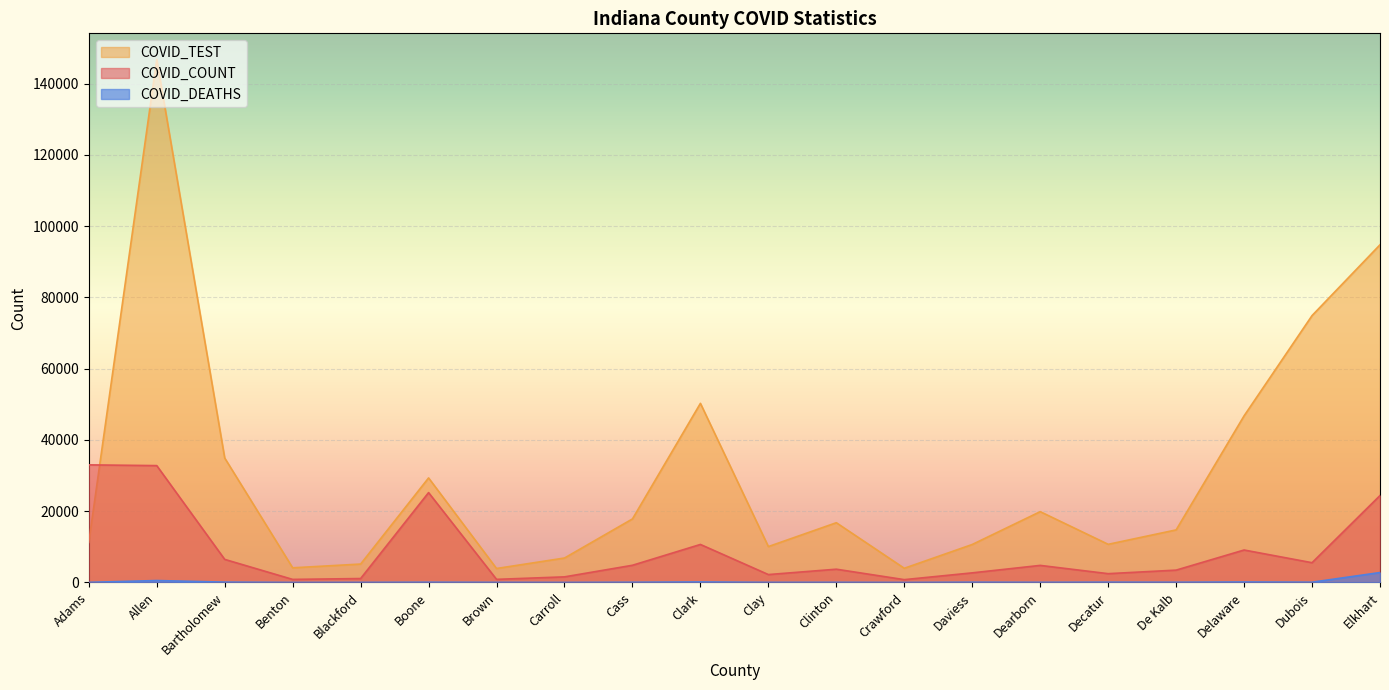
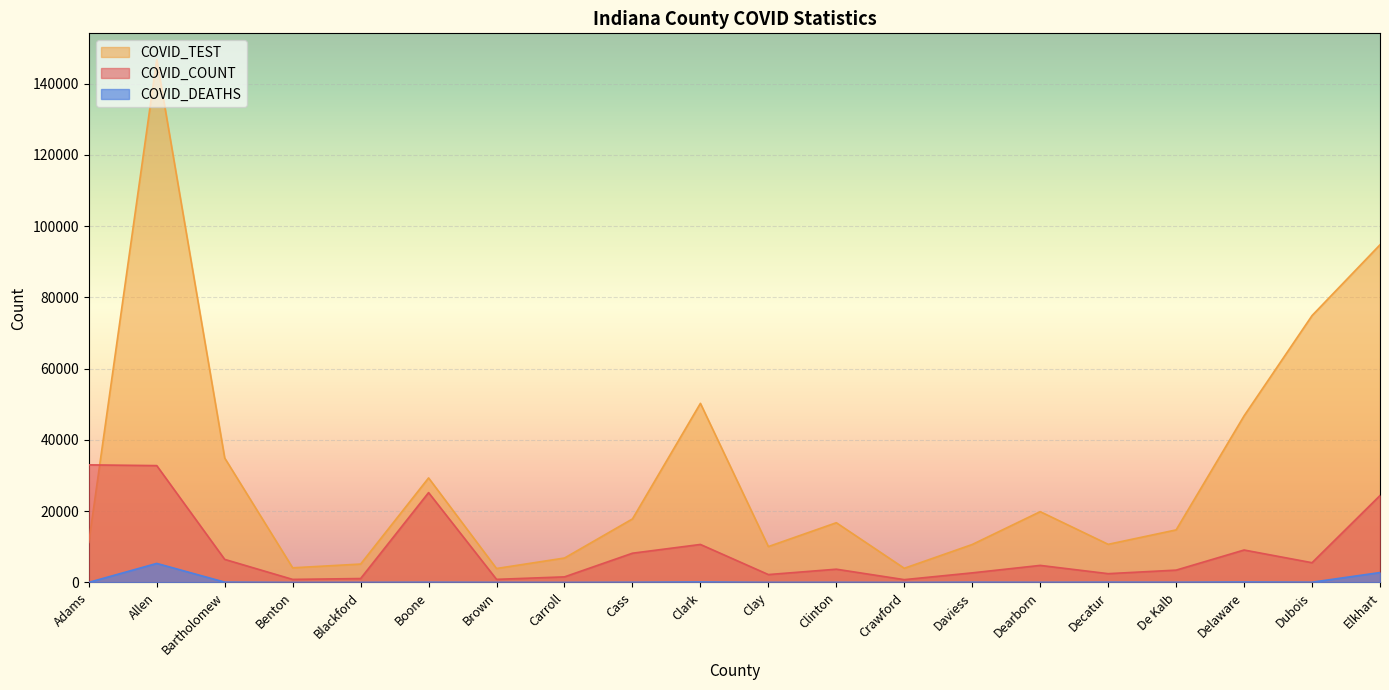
COVID_DEATHS, Allen: 1000 -> 5000
COVID_COUNT, Cass: 5000 -> 8000
